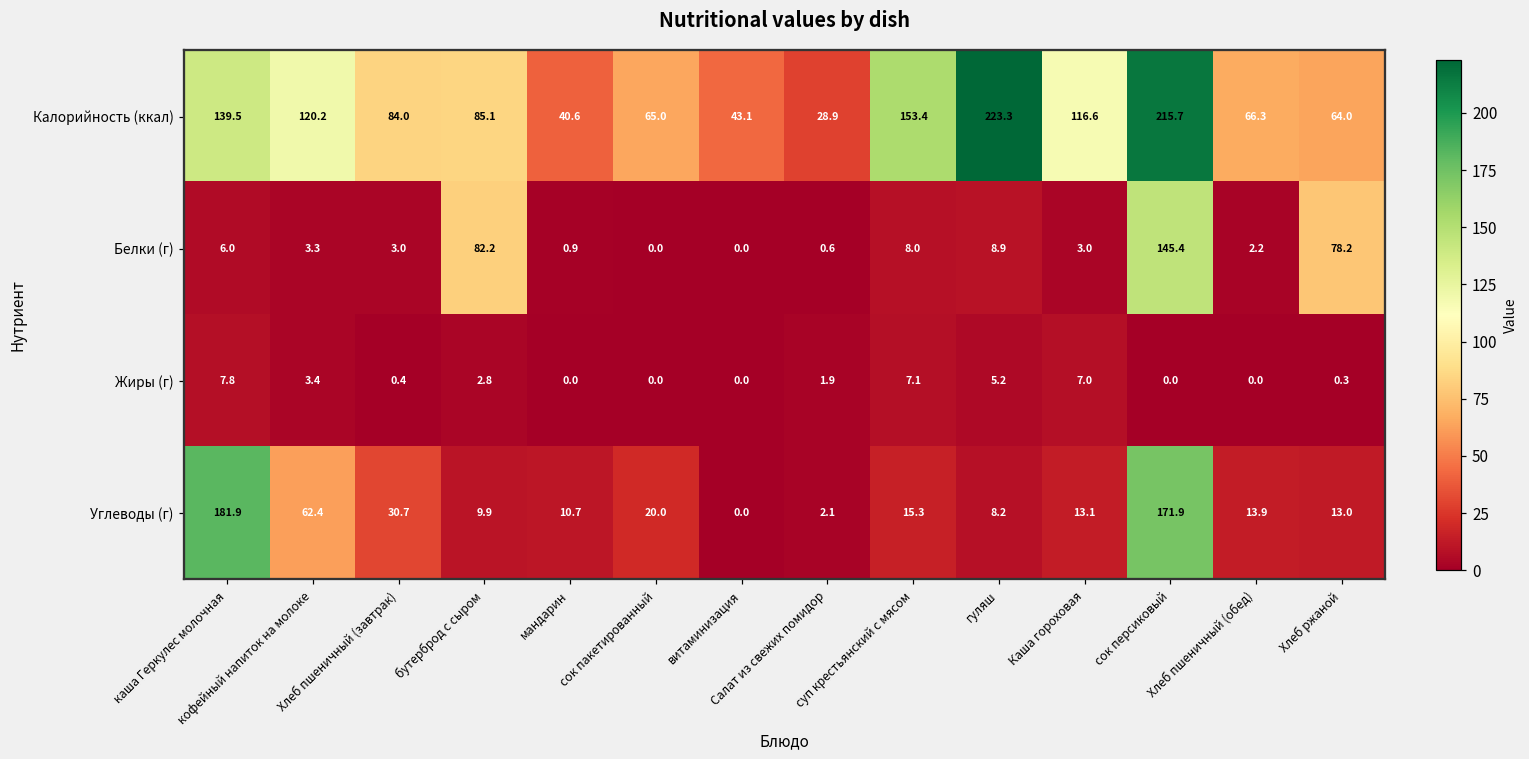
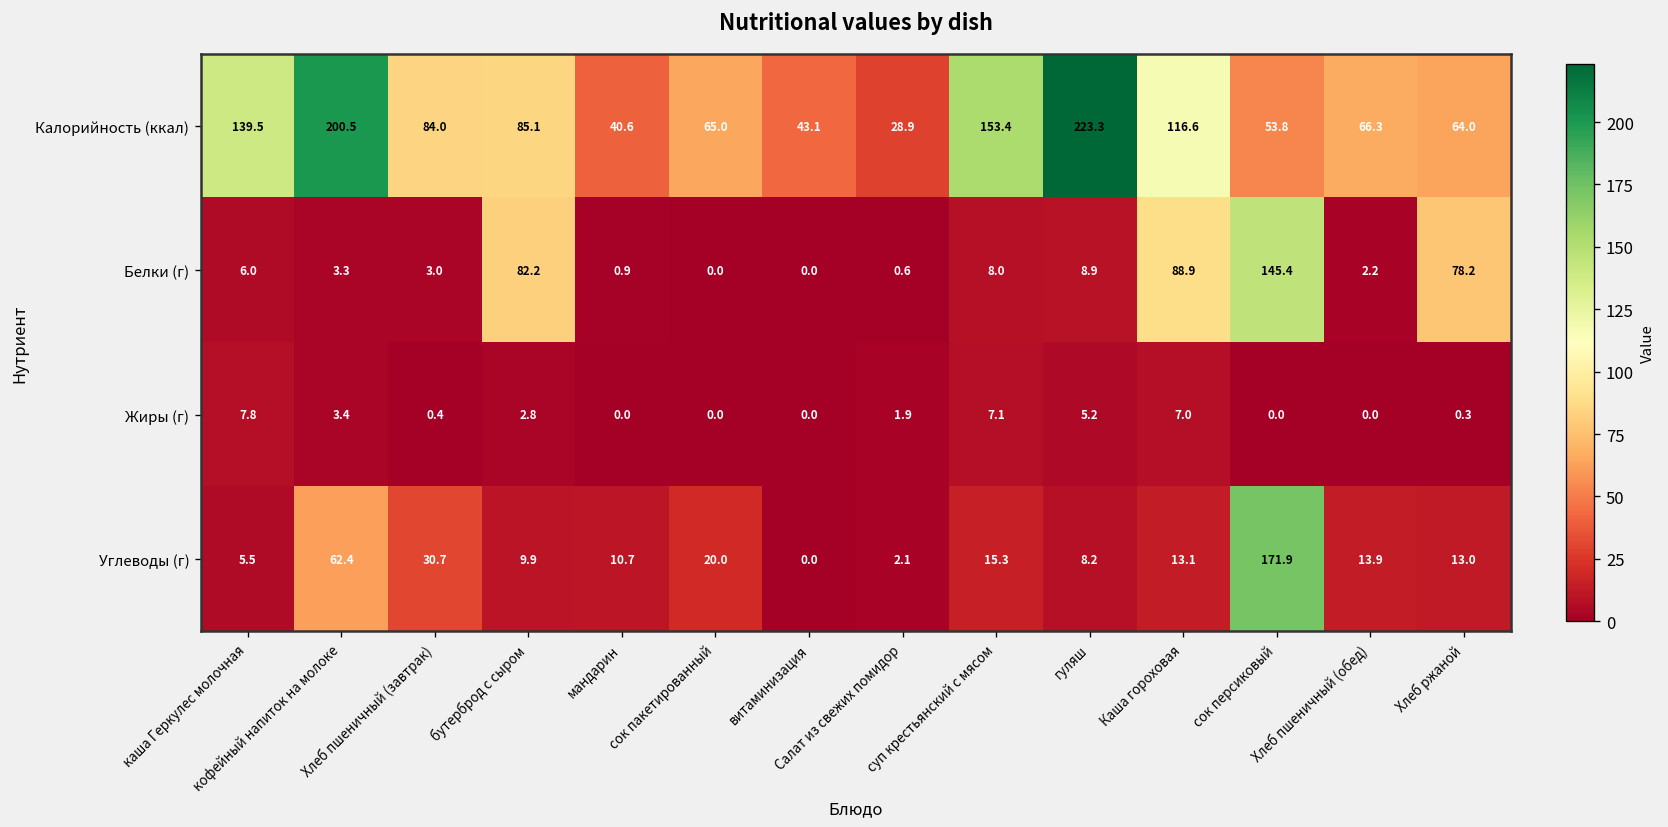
Калорийность (ккал), кофейный напиток на молоке: 120.2 -> 200.5
Калорийность (ккал), сок персиковый: 215.7 -> 53.8
Белки (г), Каша гороховая: 3.0 -> 88.9
Углеводы (г), каша Геркулес молочная: 181.9 -> 5.5
